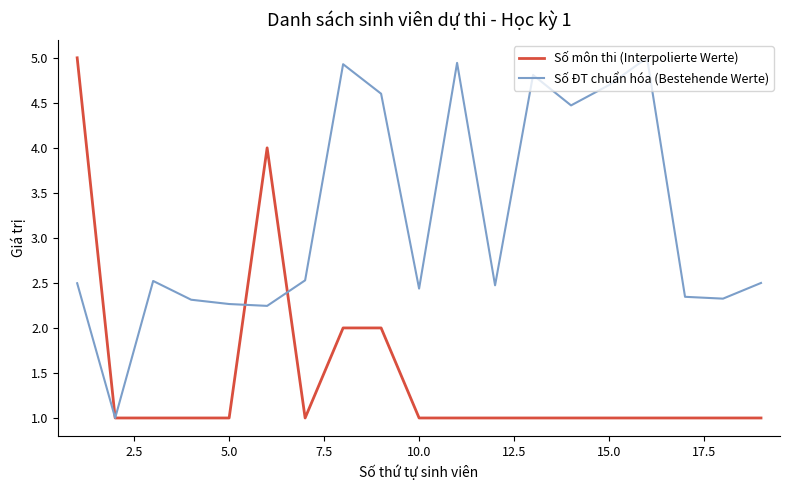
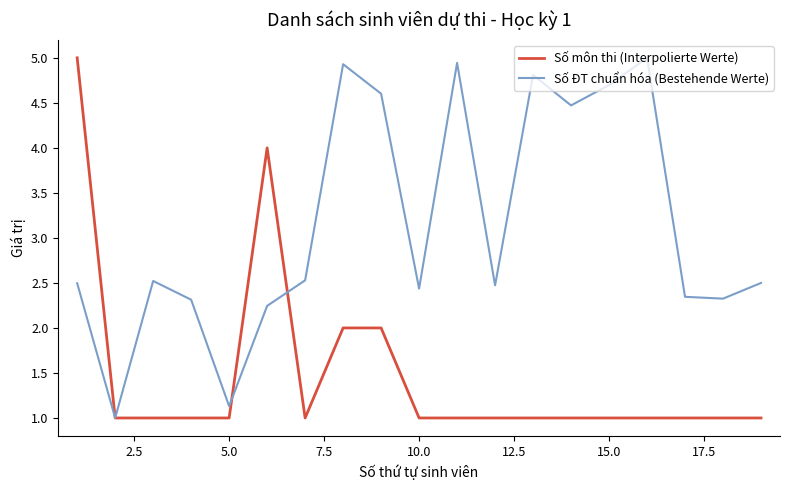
Số ĐT chuẩn hóa (Bestehende Werte), 5.0: 2.3 -> 1.1
